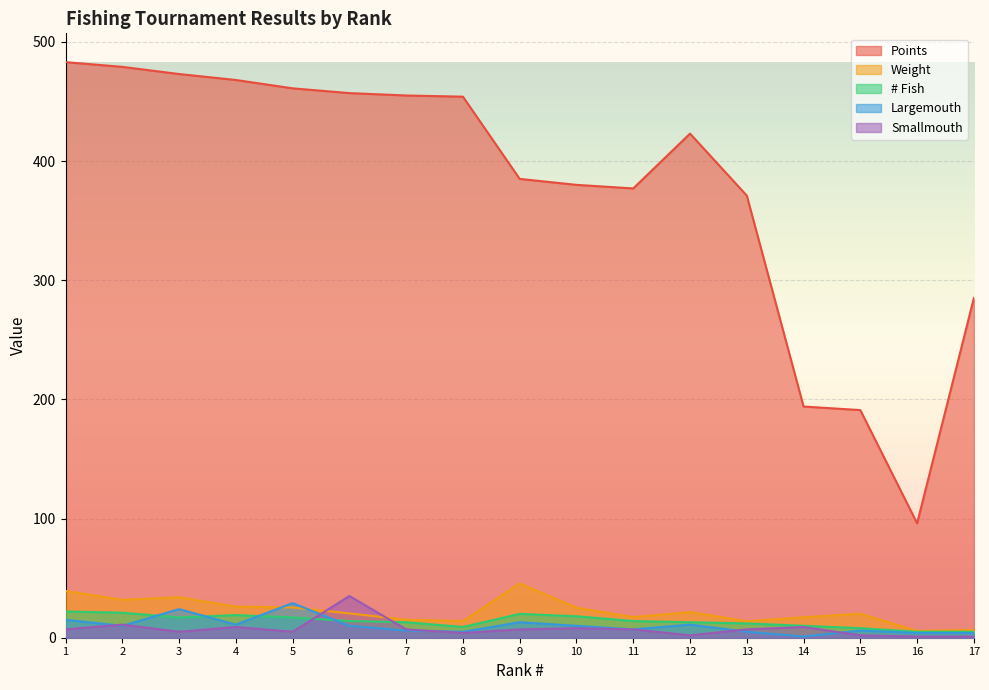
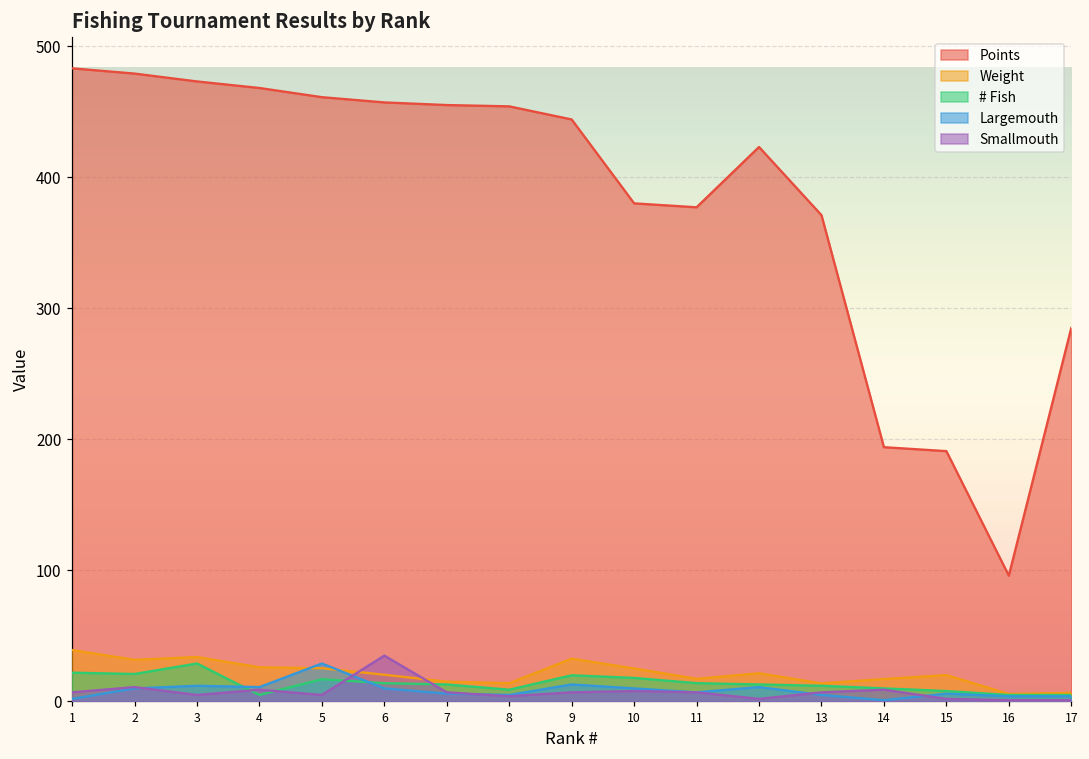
Largemouth, 1: 15 -> 2
# Fish, 3: 17 -> 29
Largemouth, 3: 24 -> 12
# Fish, 4: 19 -> 5
Points, 9: 385 -> 444
Weight, 9: 46 -> 33
